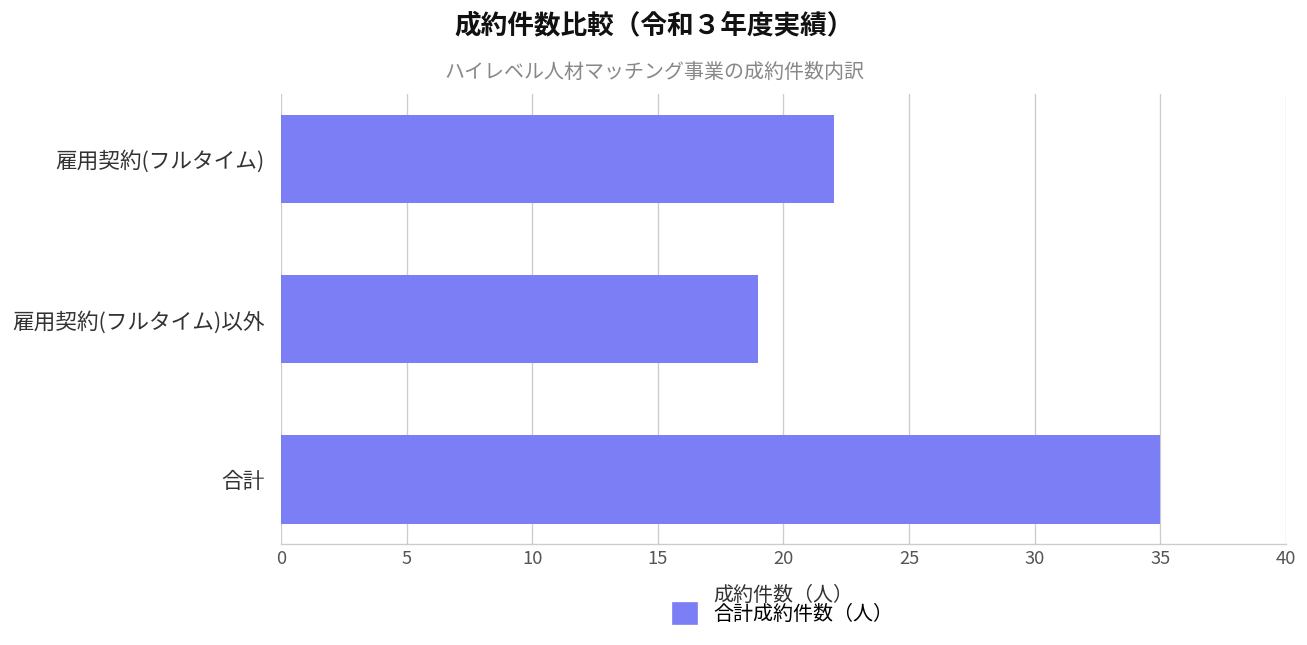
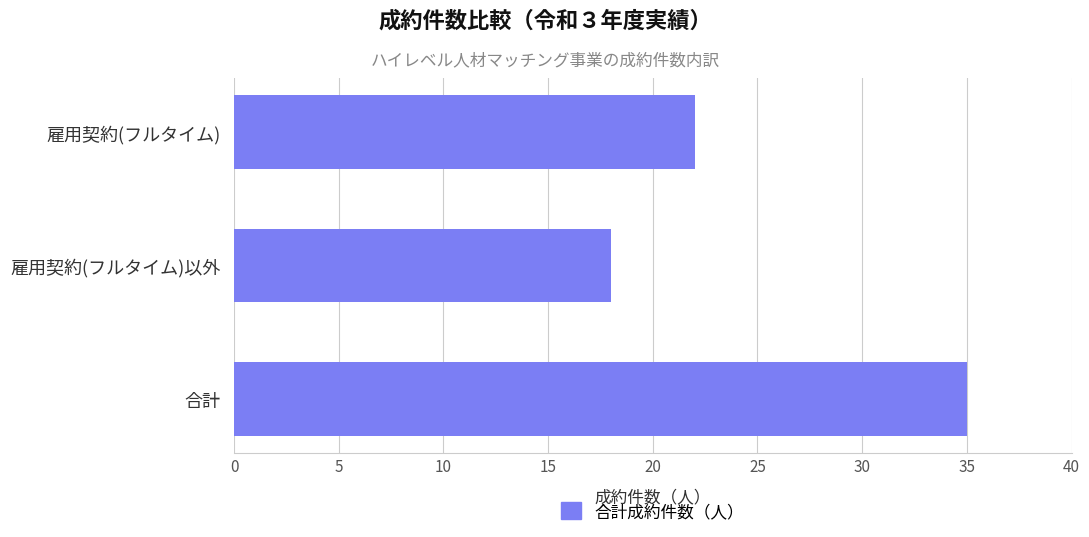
雇用契約(フルタイム)以外: 19 -> 18
